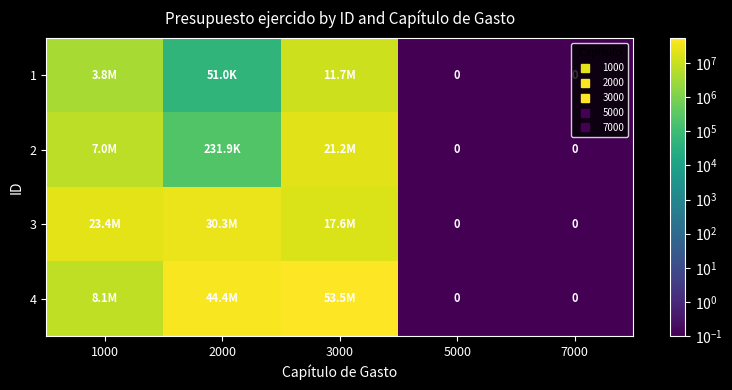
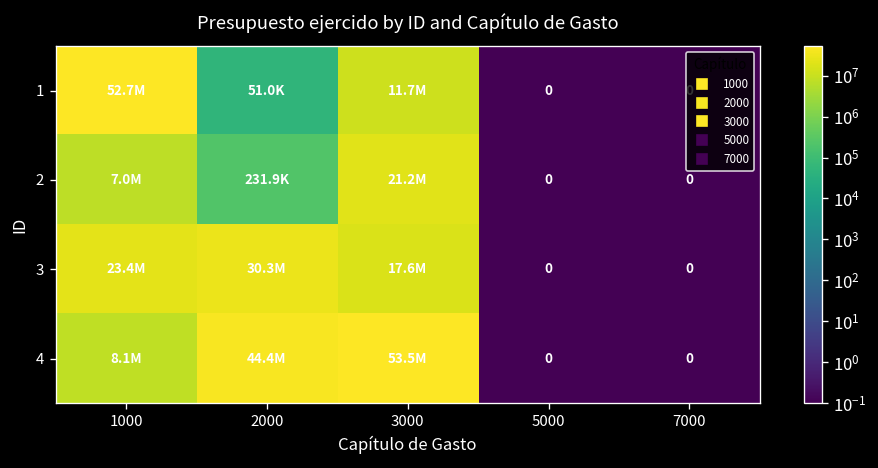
1, 1000: 3.8M -> 52.7M
